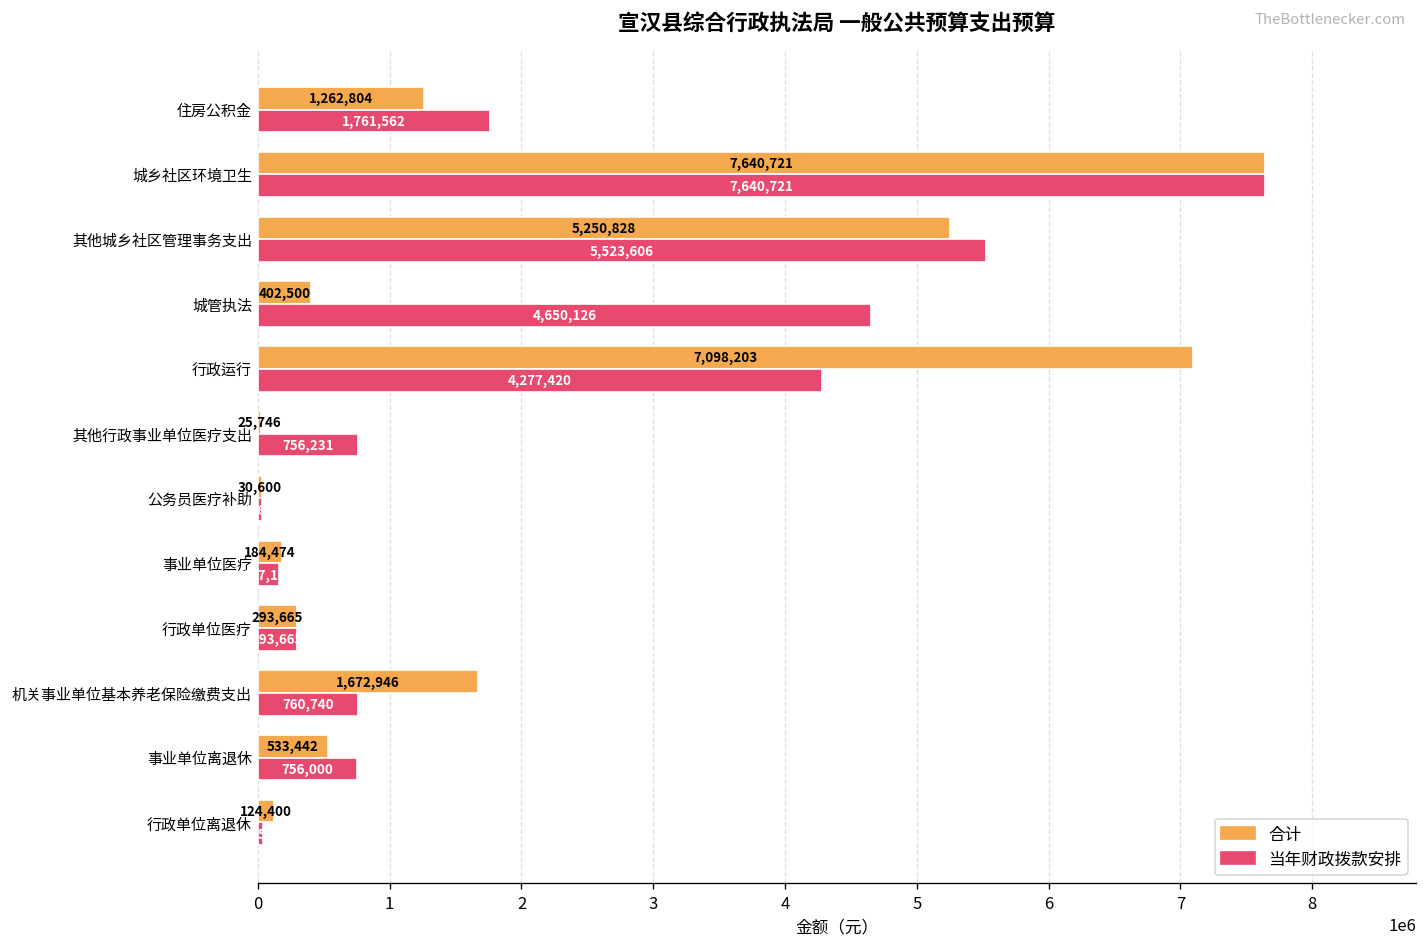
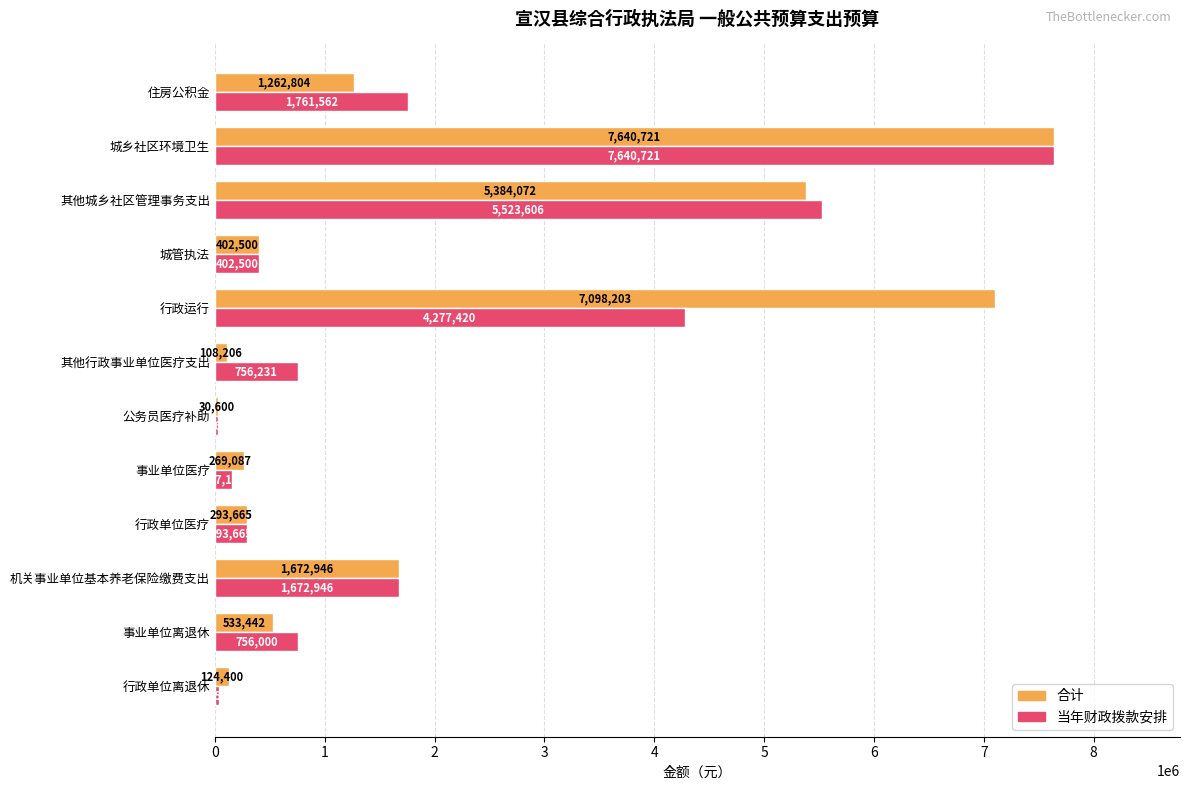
合计, 其他城乡社区管理事务支出: 5,250,828 -> 5,384,072
当年财政拨款安排, 城管执法: 4,650,126 -> 402,500
合计, 其他行政事业单位医疗支出: 25,746 -> 108,206
合计, 事业单位医疗: 184,474 -> 269,087
当年财政拨款安排, 机关事业单位基本养老保险缴费支出: 760,740 -> 1,672,946
